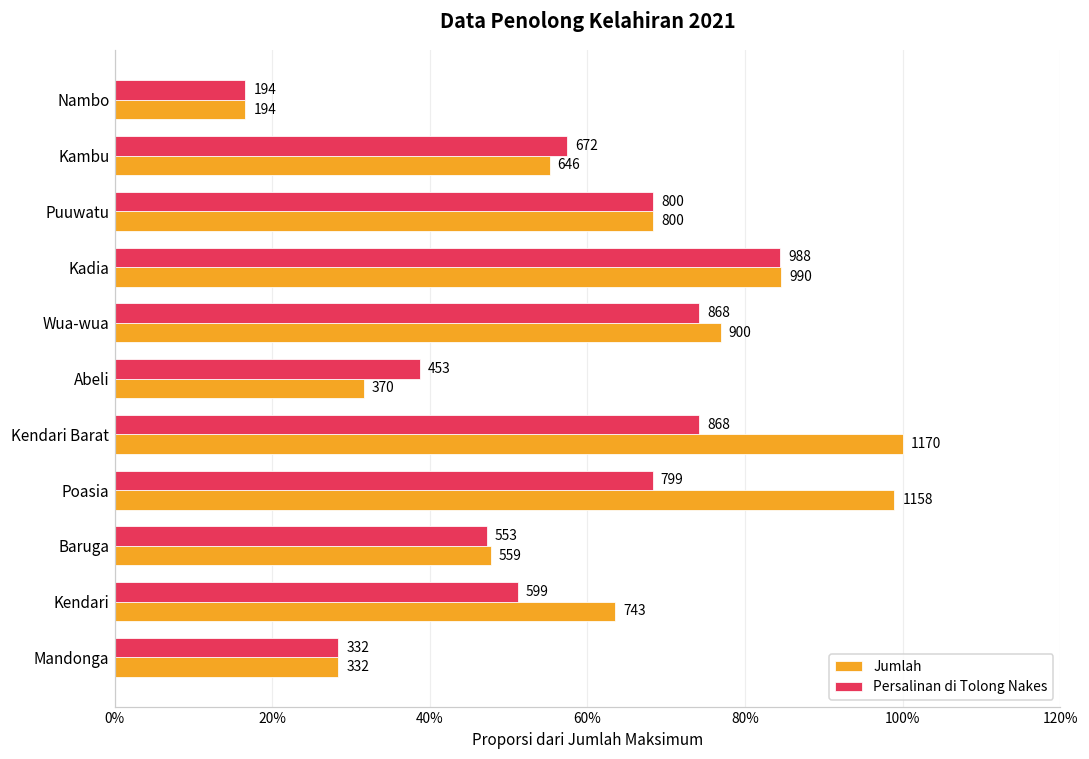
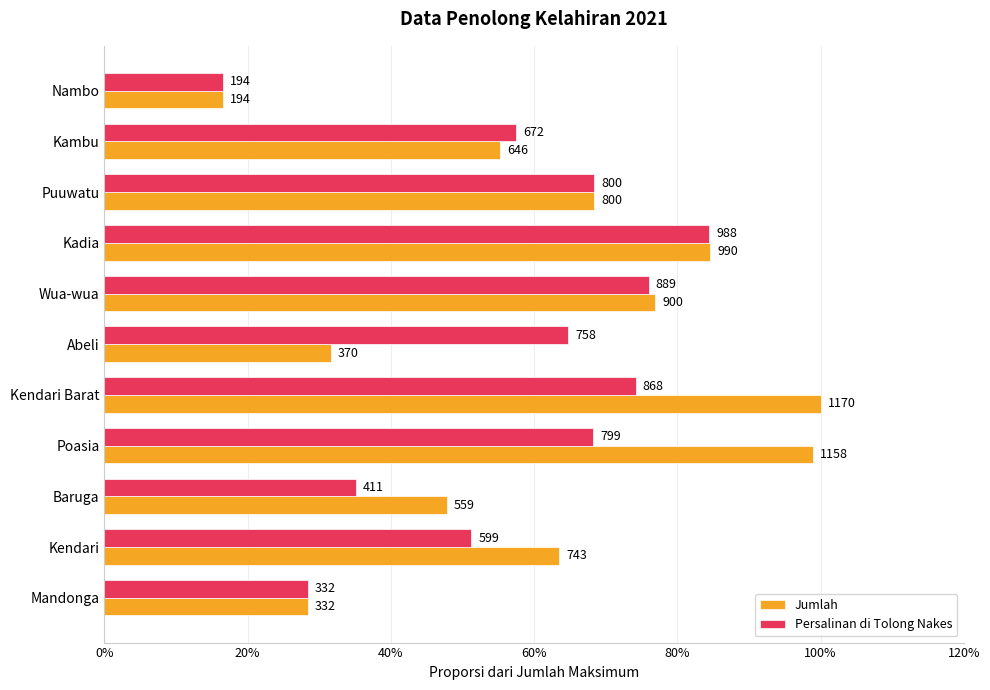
Persalinan di Tolong Nakes, Wua-wua: 868 -> 889
Persalinan di Tolong Nakes, Abeli: 453 -> 758
Persalinan di Tolong Nakes, Baruga: 553 -> 411
